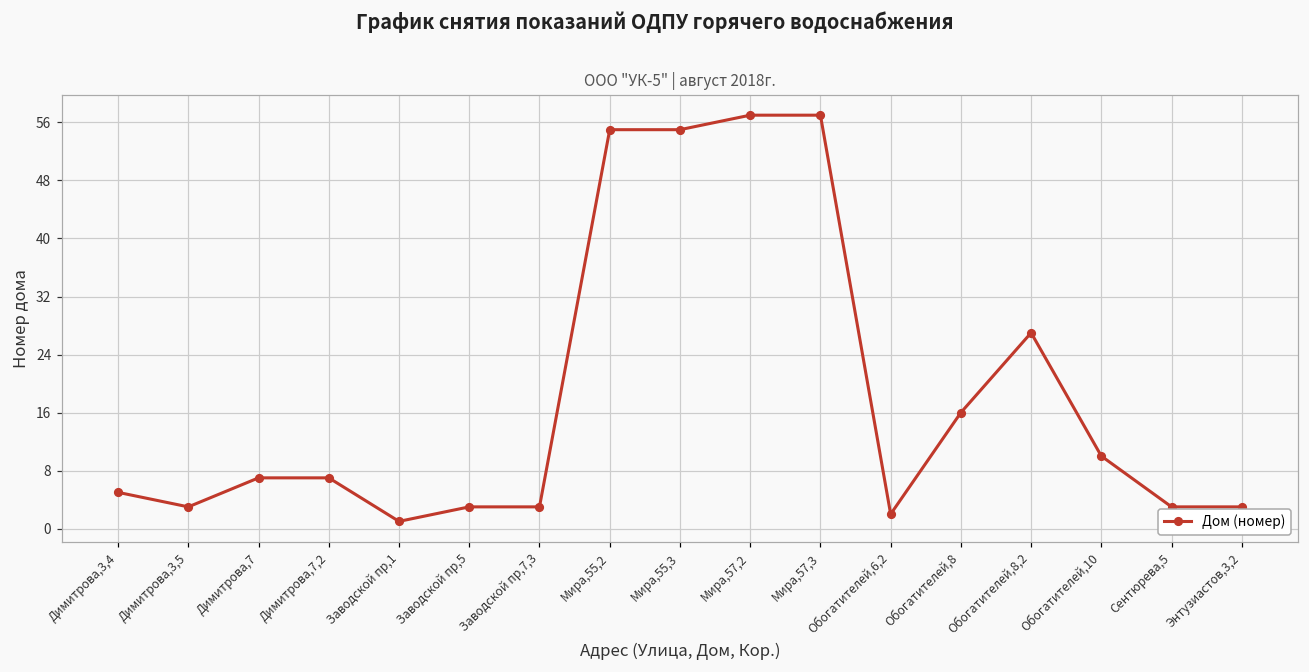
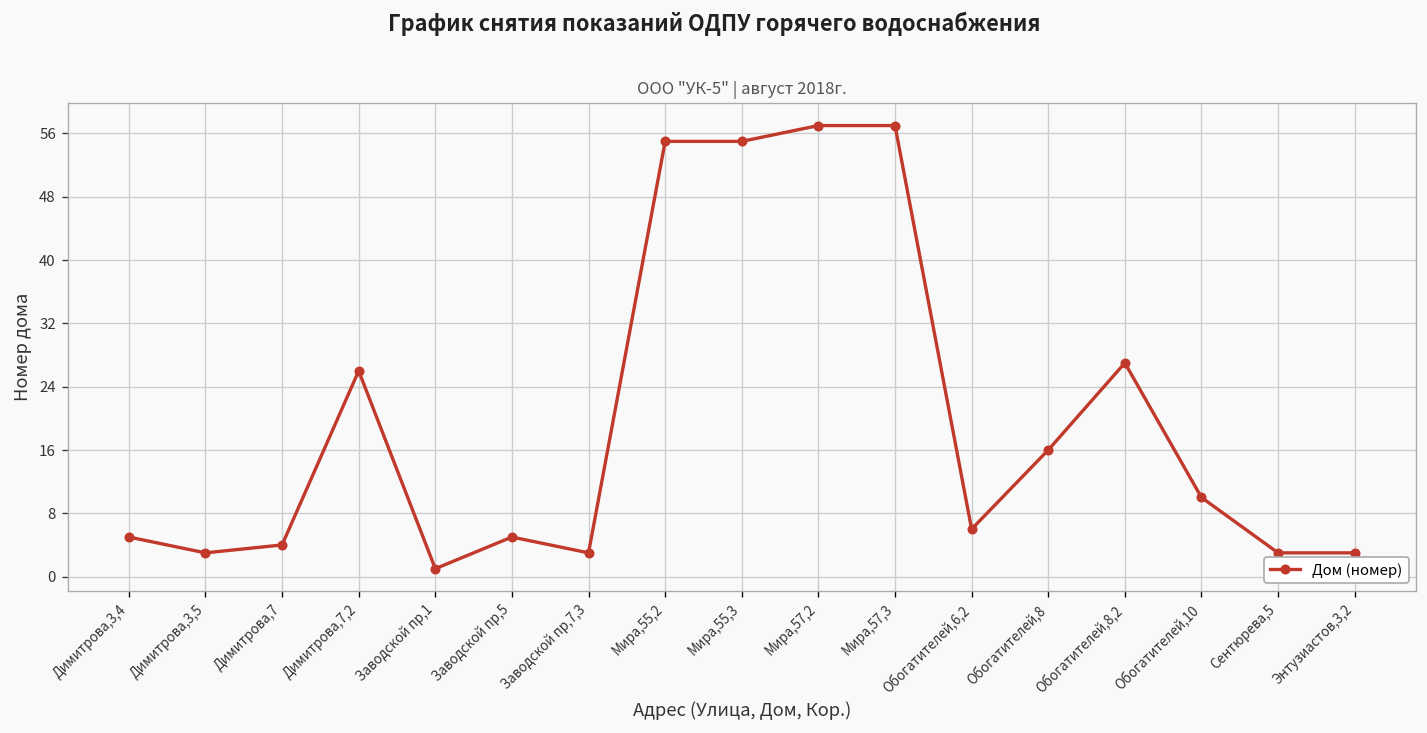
Димитрова,7: 7 -> 4
Димитрова,7,2: 7 -> 26
Заводской пр,5: 3 -> 5
Обогатителей,6,2: 2 -> 6
